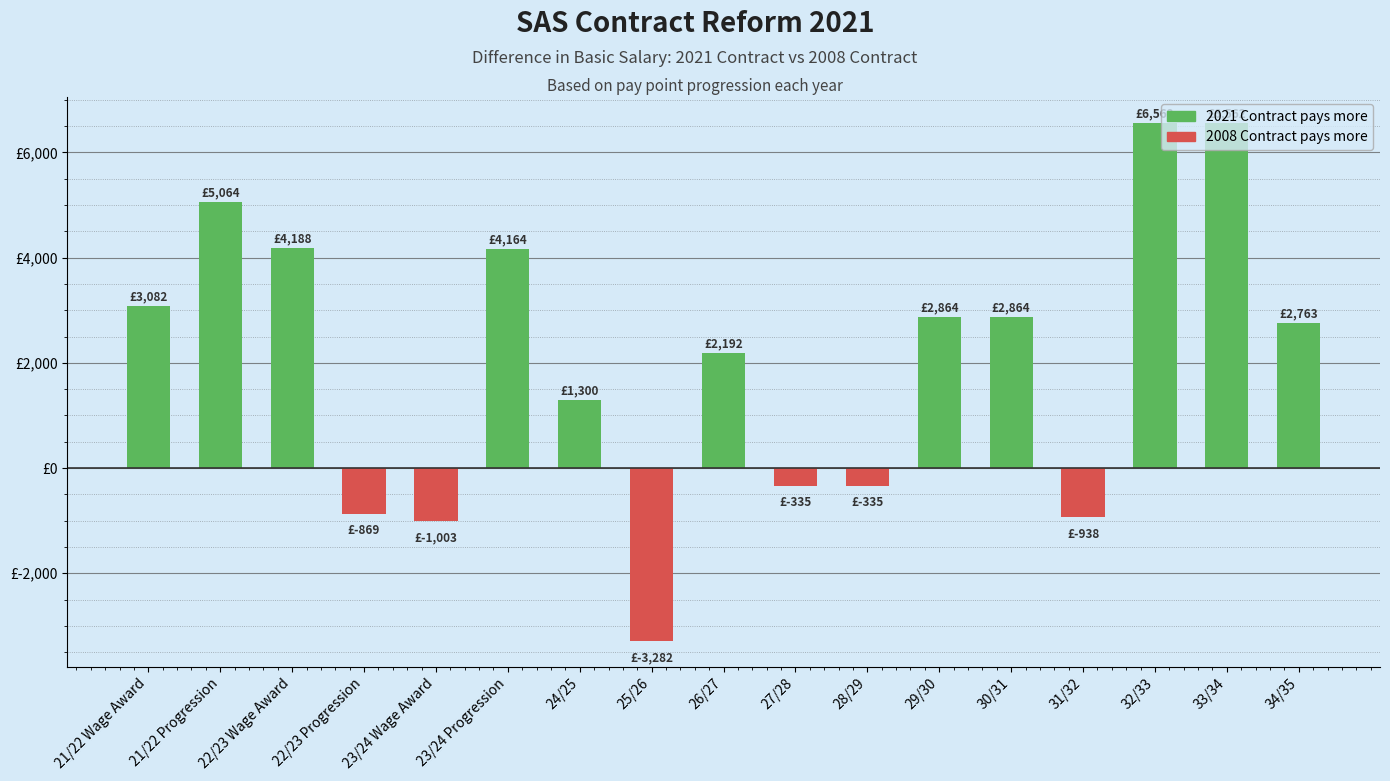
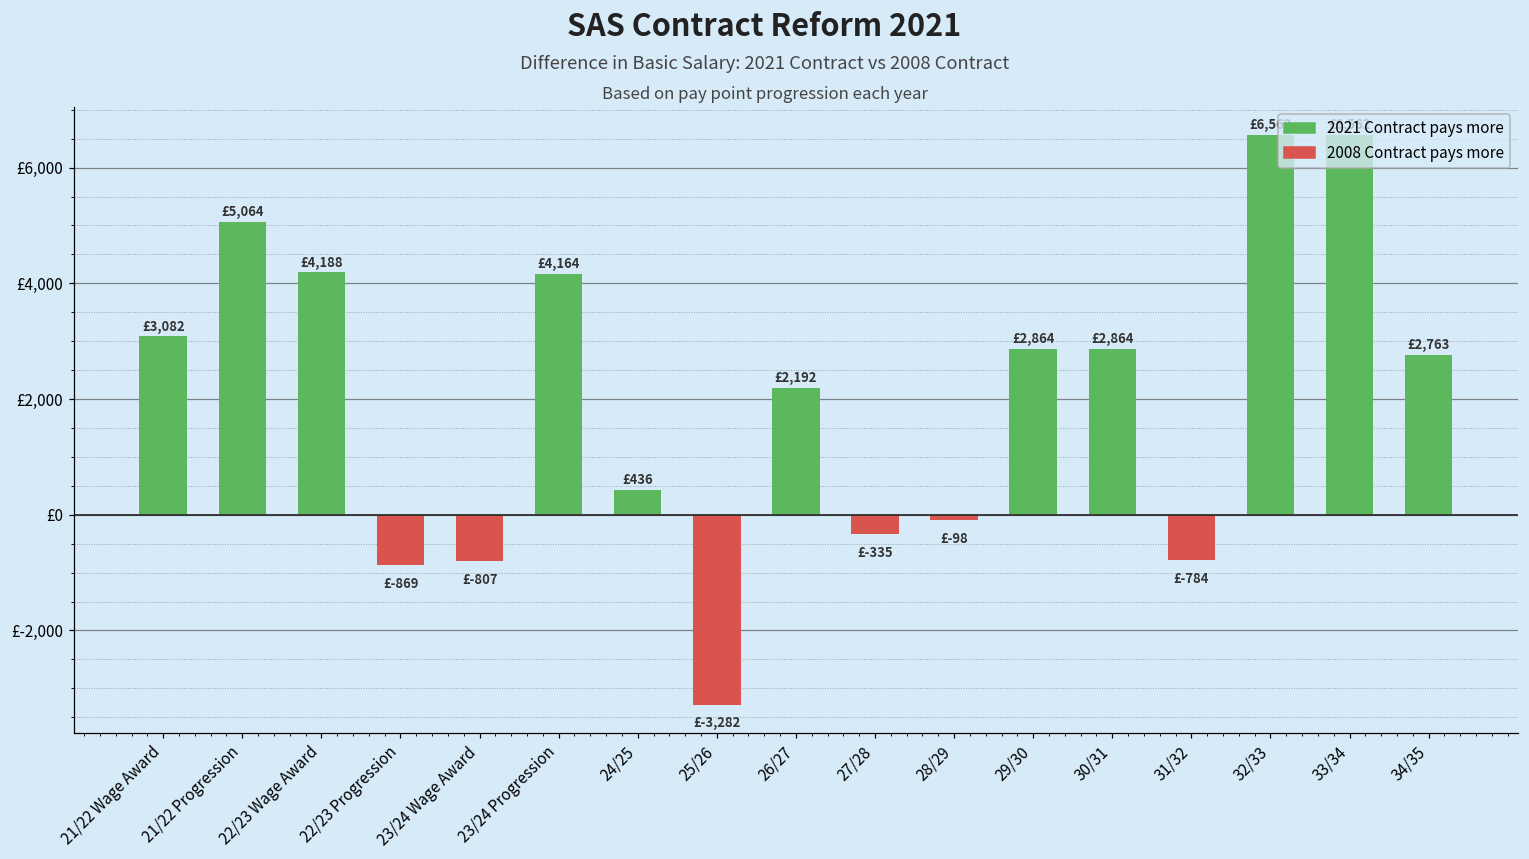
23/24 Wage Award: £-1,003 -> £-807
24/25: £1,300 -> £436
28/29: £-335 -> £-98
31/32: £-938 -> £-784
